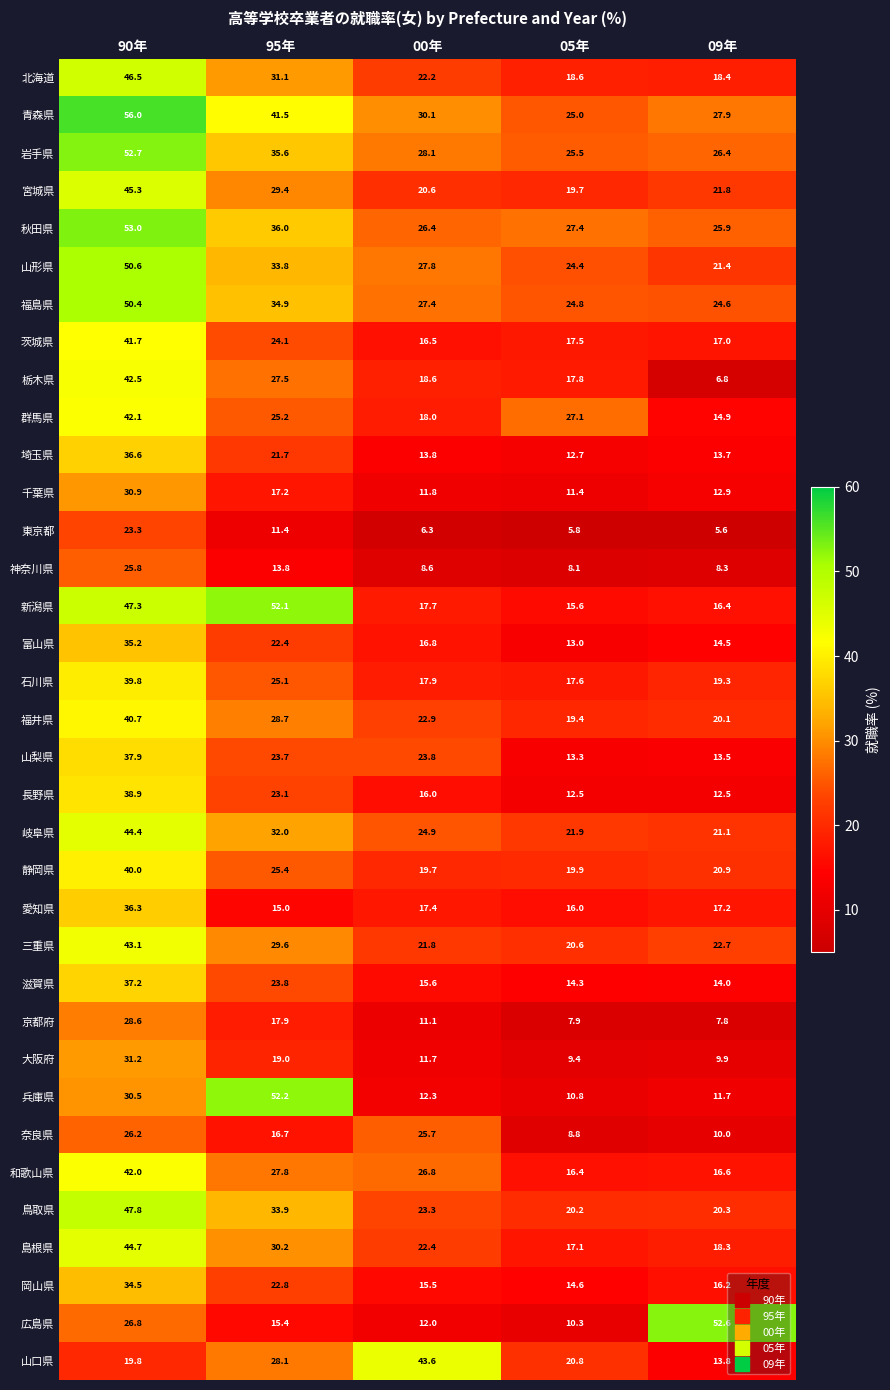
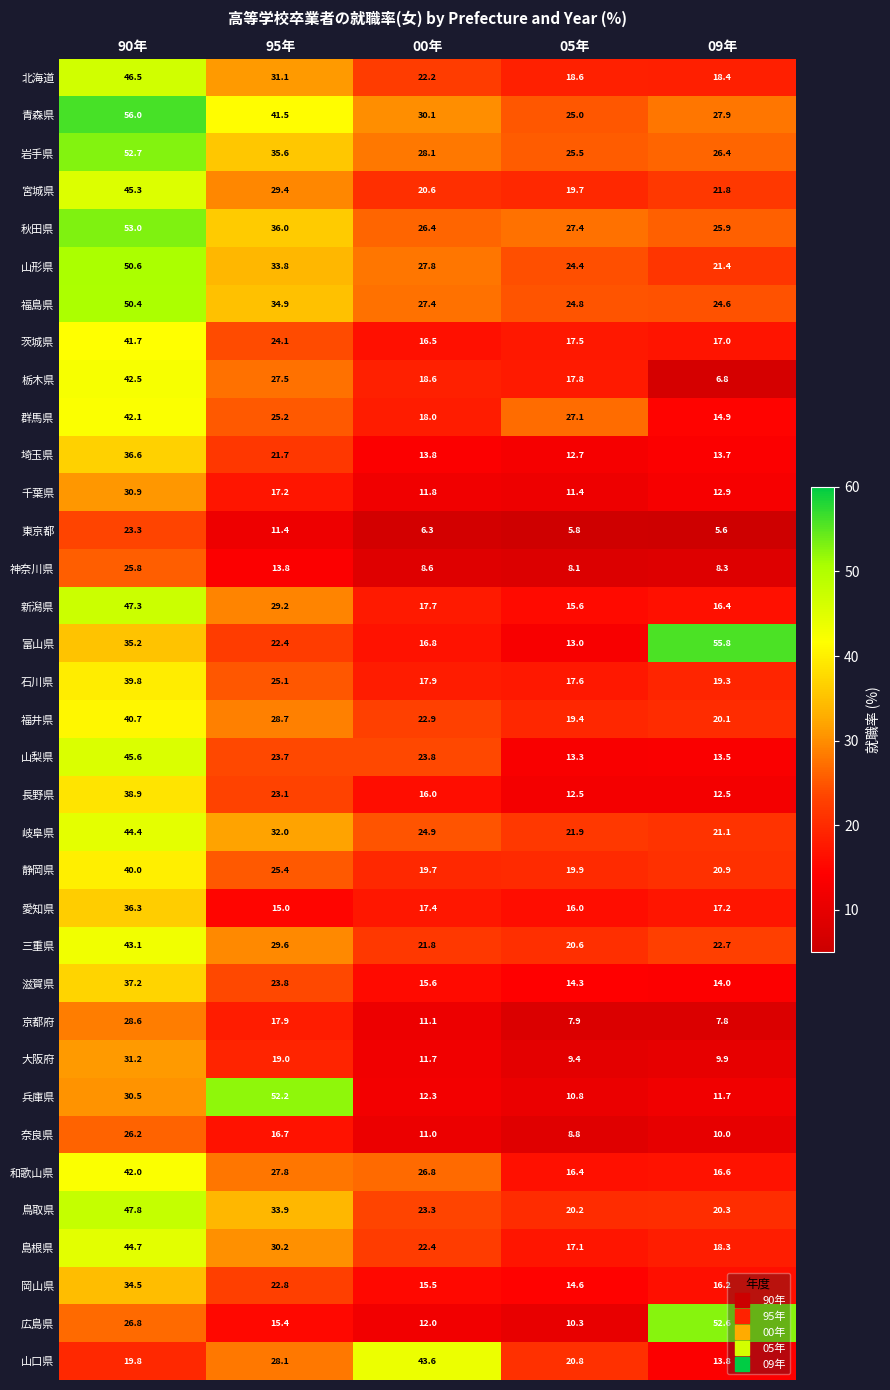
新潟県, 95年: 52.1 -> 29.2
富山県, 09年: 14.5 -> 55.8
山梨県, 90年: 37.9 -> 45.6
奈良県, 00年: 25.7 -> 11.0
